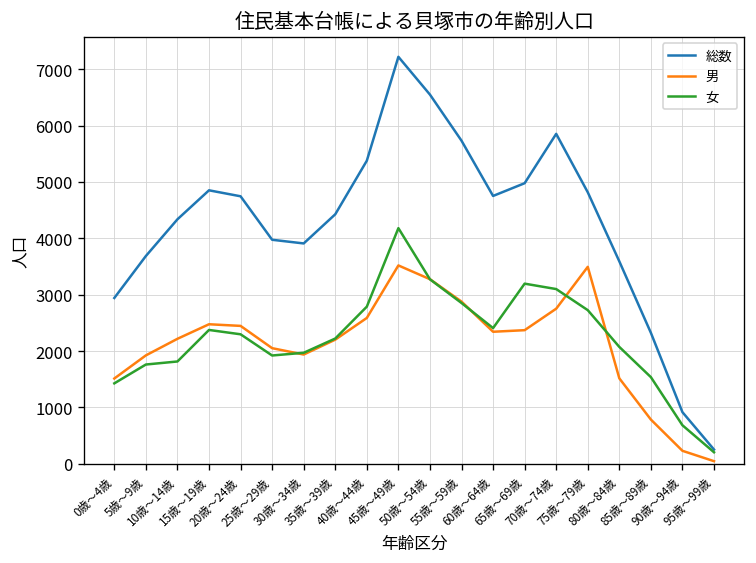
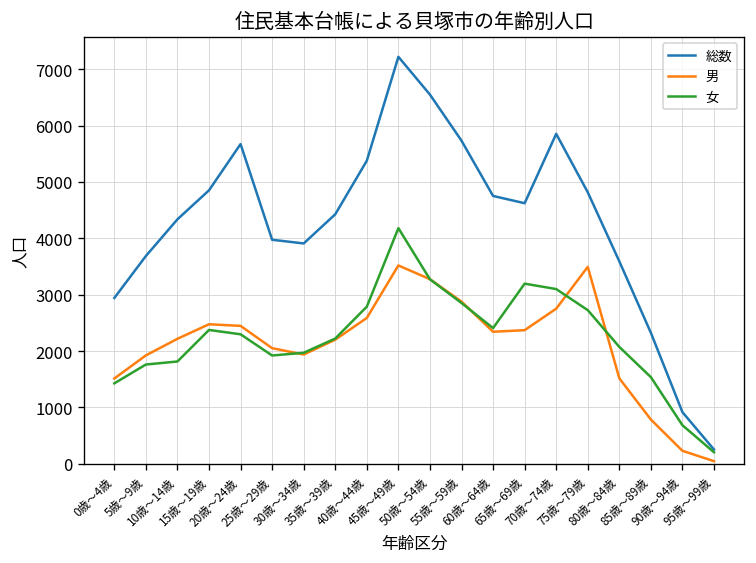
総数, 20歳～24歳: 4700 -> 5700
総数, 65歳～69歳: 5000 -> 4600
